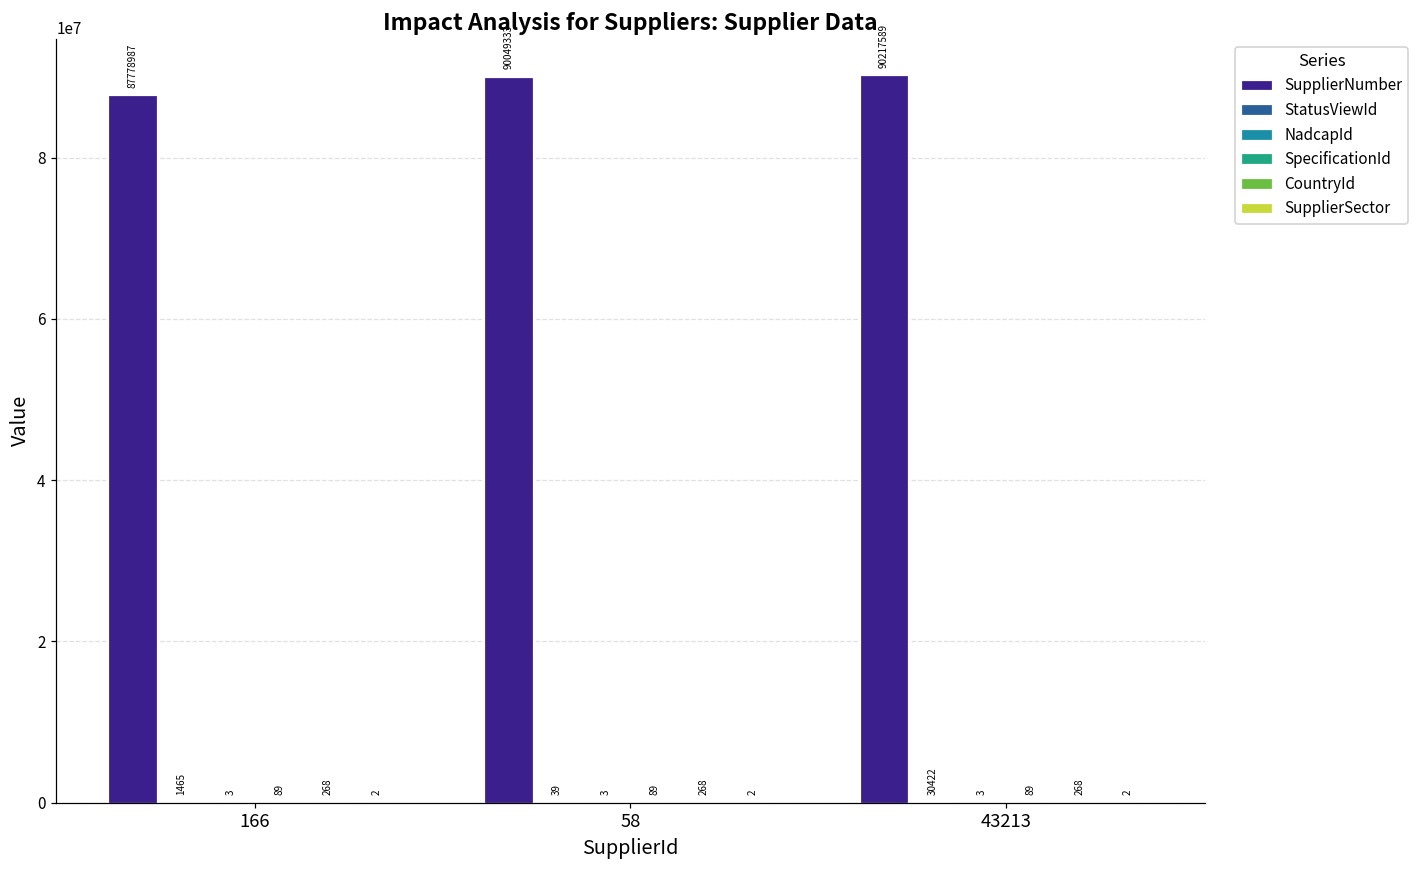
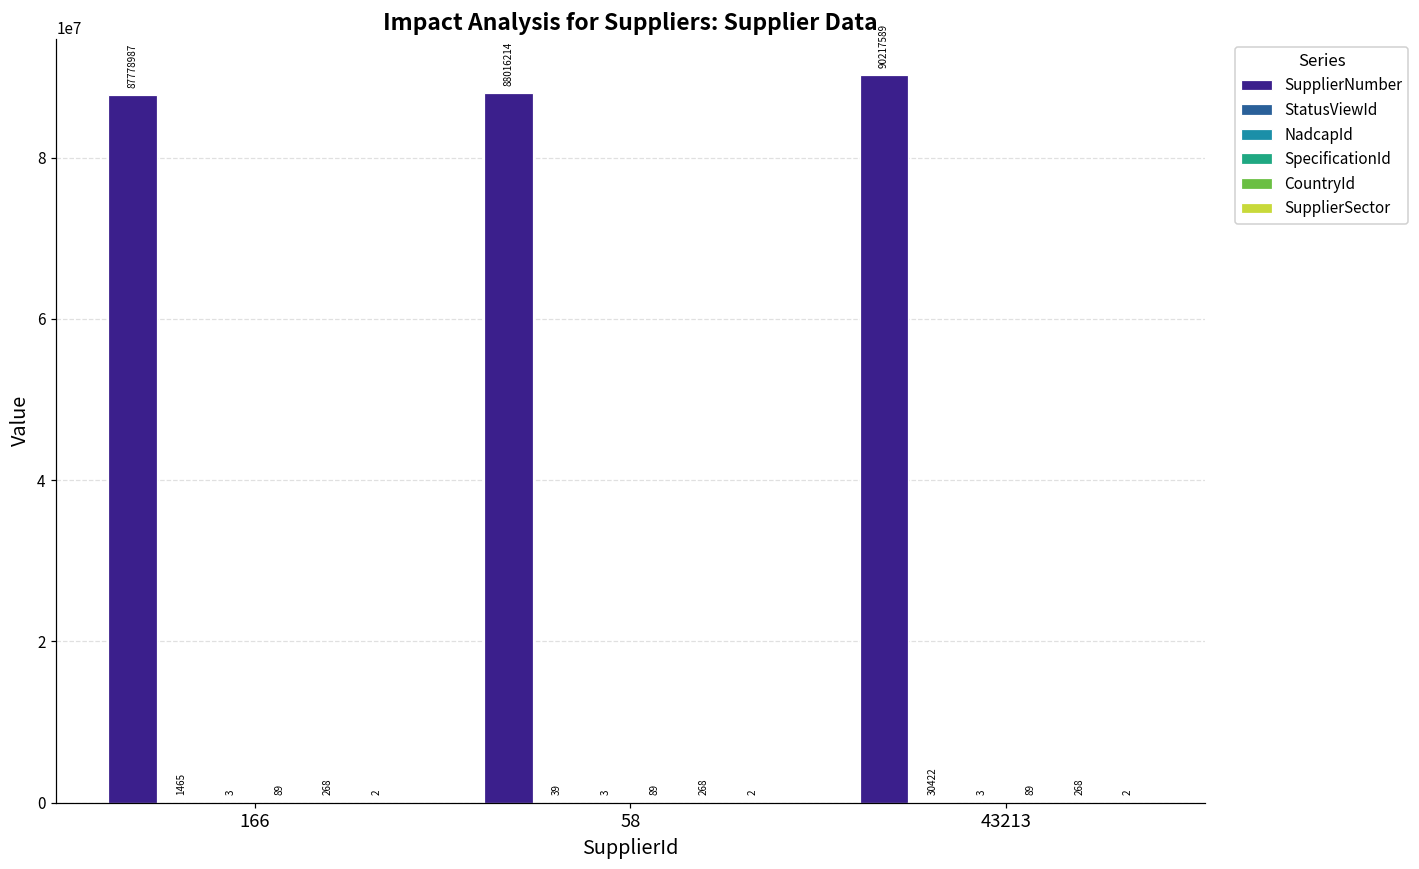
SupplierNumber, 58: 90049333 -> 88016214
